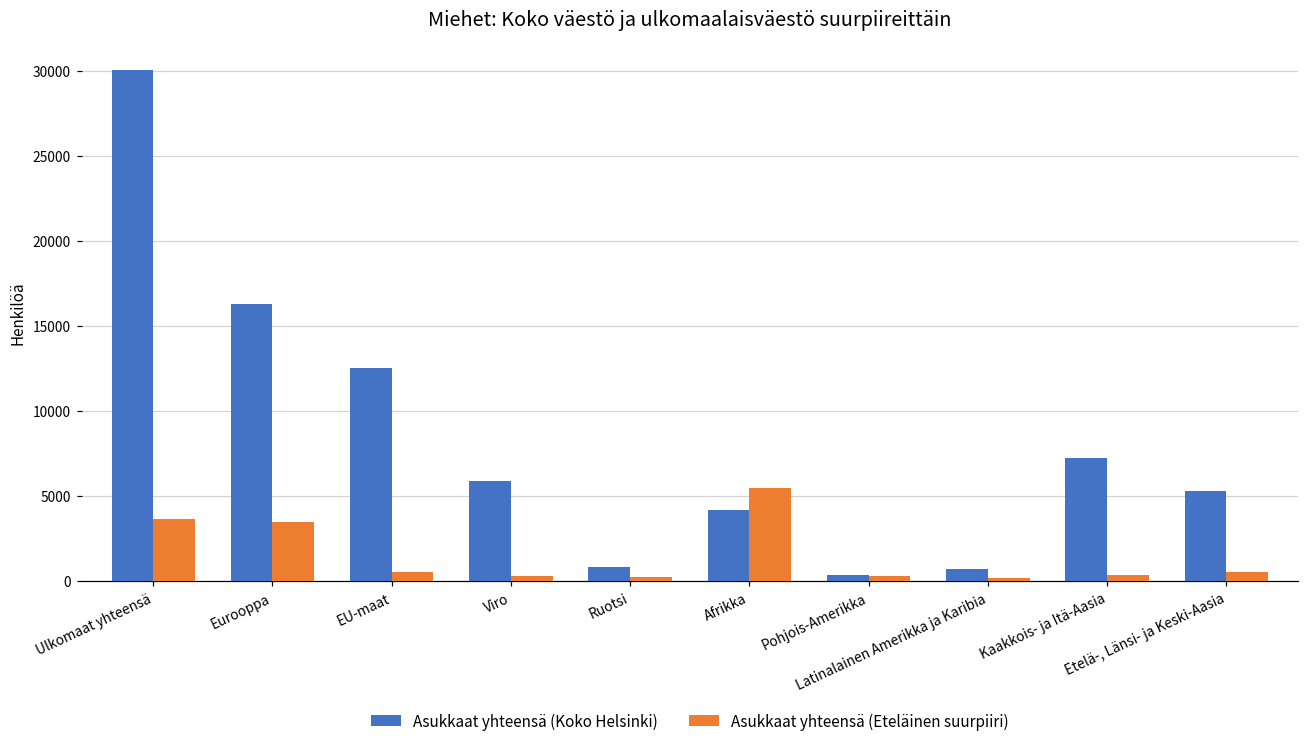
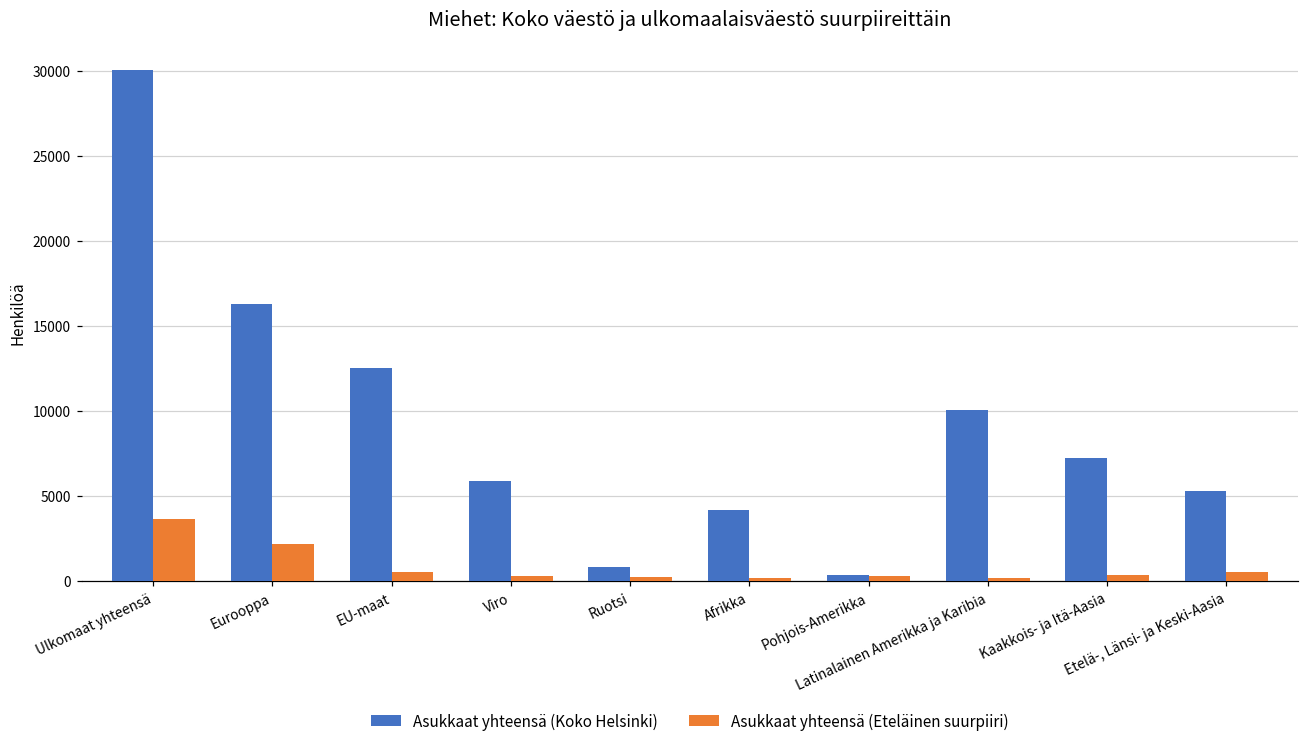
Asukkaat yhteensä (Eteläinen suurpiiri), Eurooppa: 3500 -> 2200
Asukkaat yhteensä (Eteläinen suurpiiri), Afrikka: 5400 -> 200
Asukkaat yhteensä (Koko Helsinki), Latinalainen Amerikka ja Karibia: 700 -> 10000
